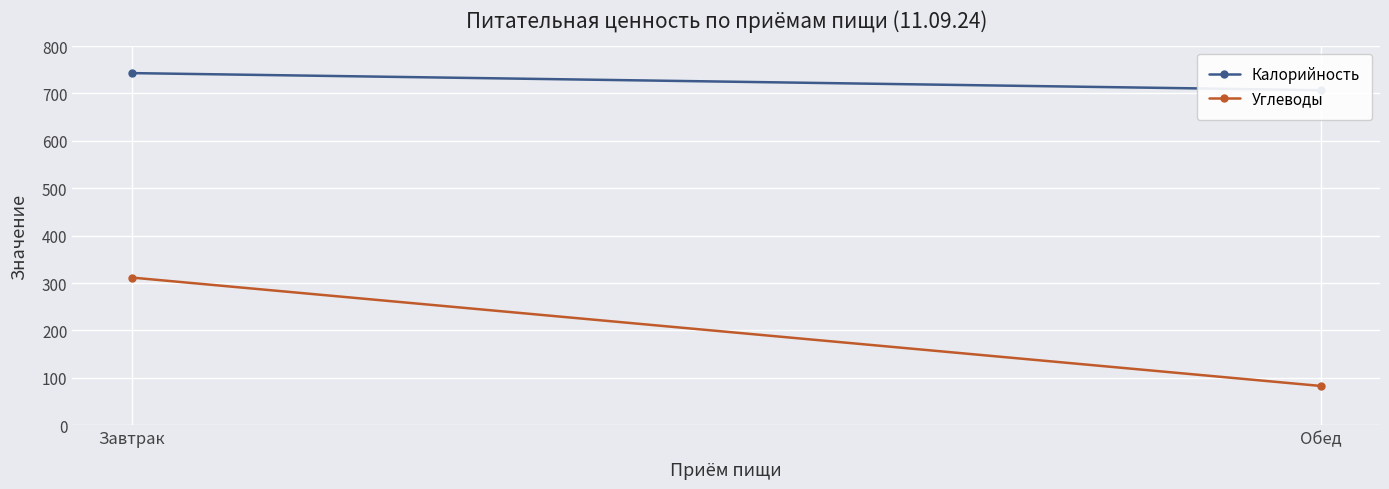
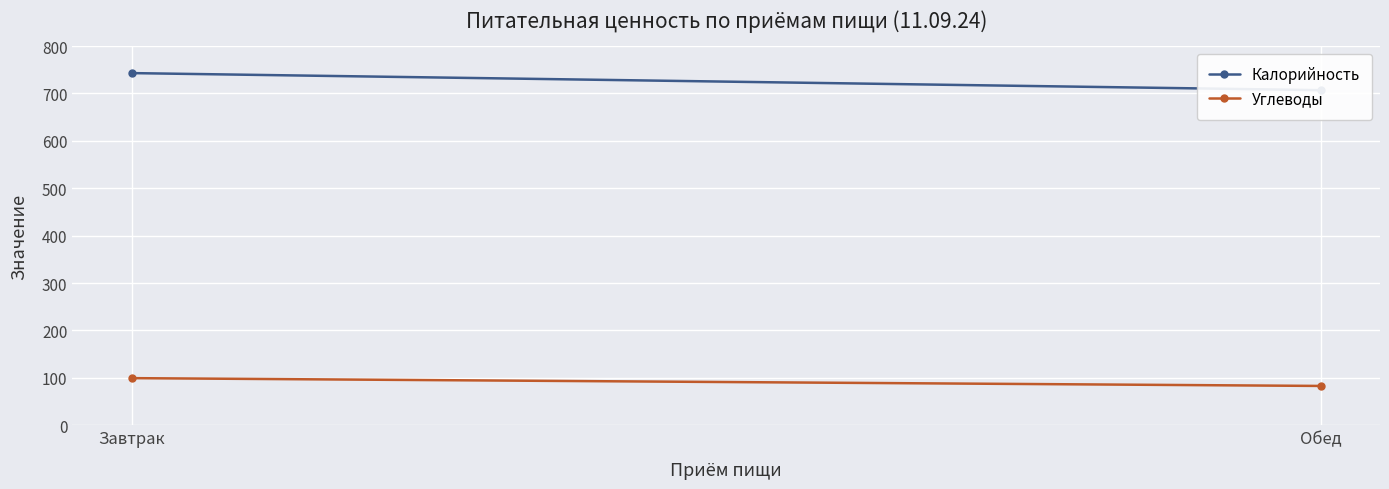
Углеводы, Завтрак: 310 -> 100
